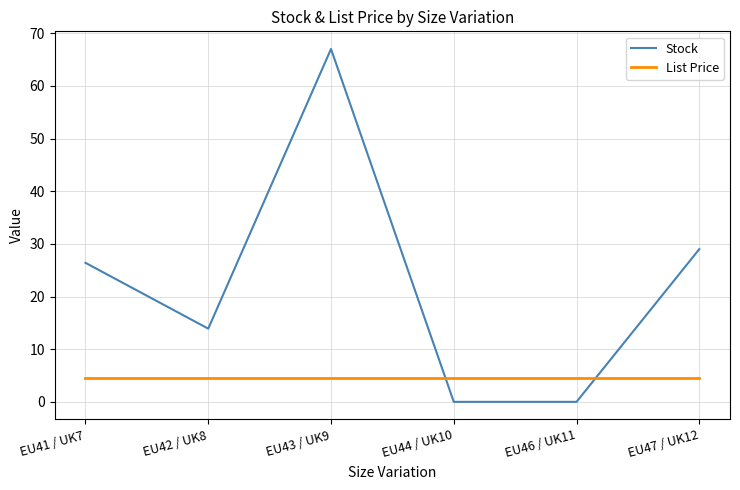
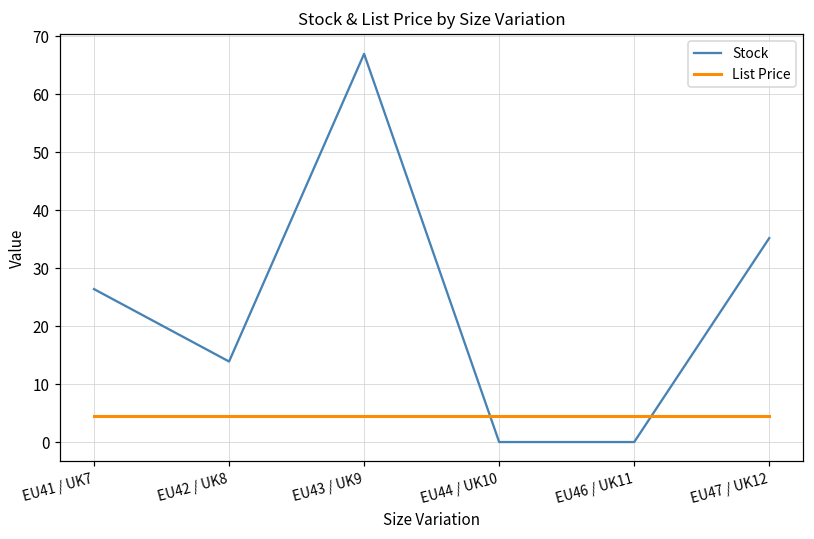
Stock, EU47 / UK12: 29 -> 35
